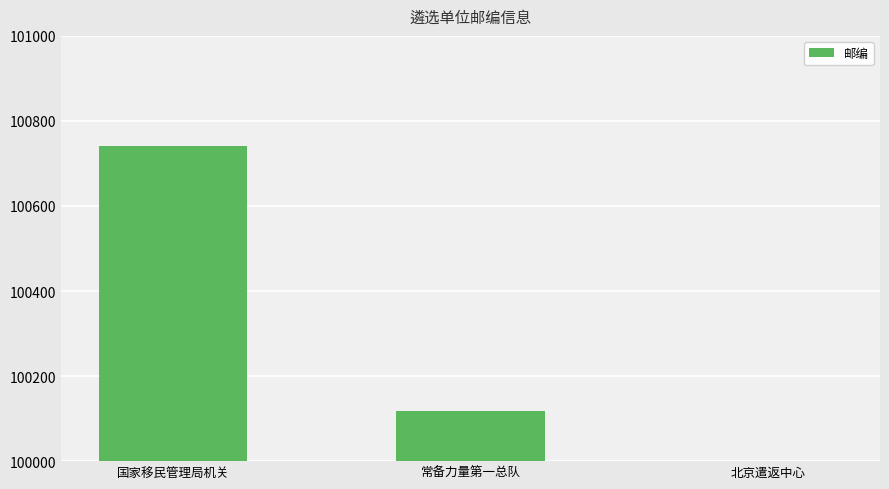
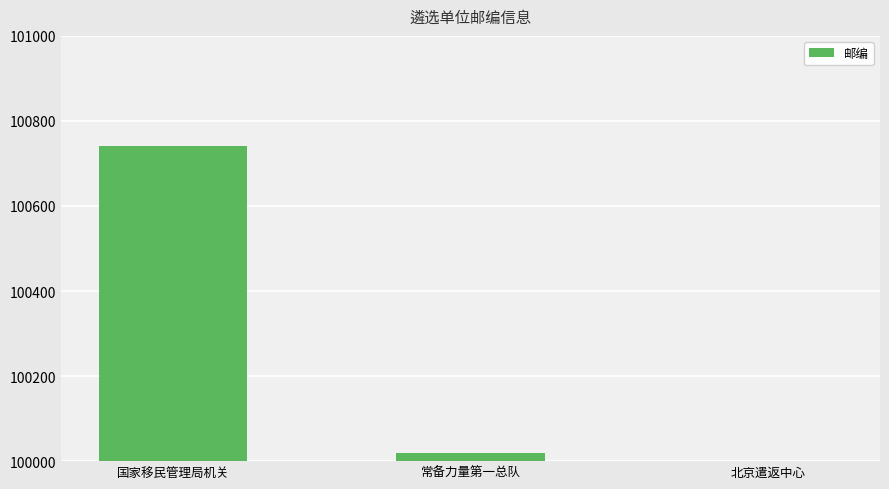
常备力量第一总队: 100120 -> 100020
